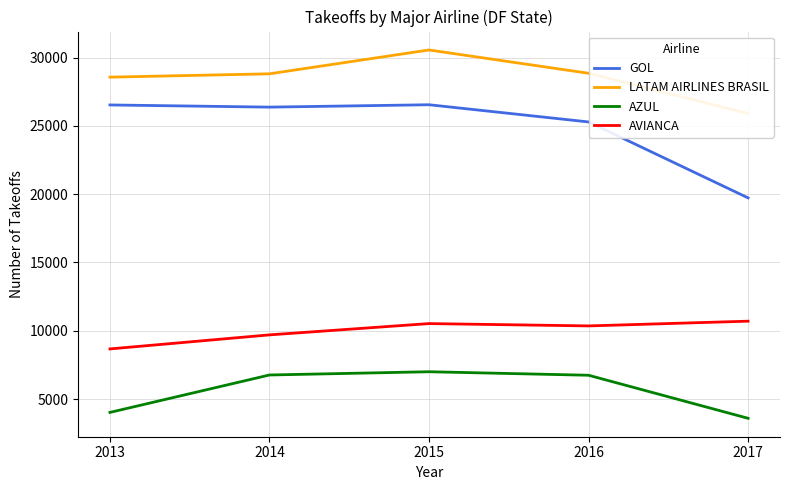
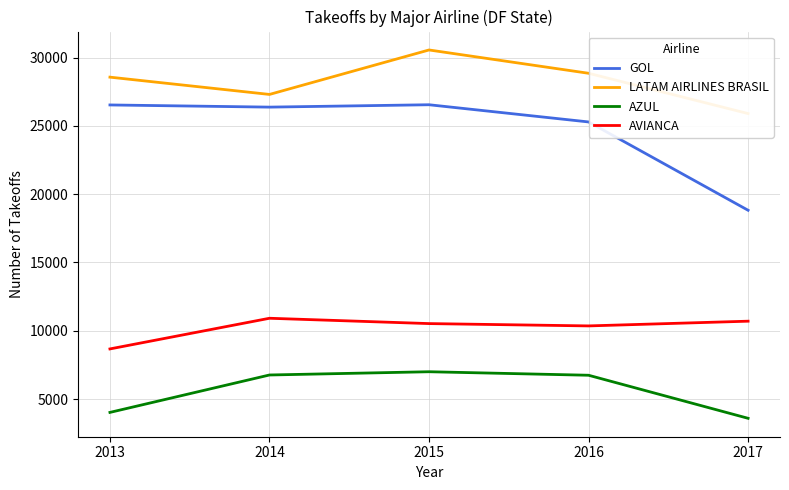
LATAM AIRLINES BRASIL, 2014: 28800 -> 27300
AVIANCA, 2014: 9700 -> 10900
GOL, 2017: 19700 -> 18800
